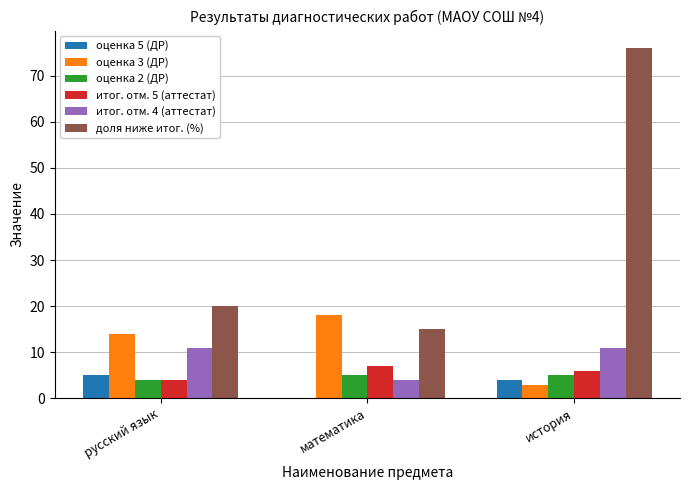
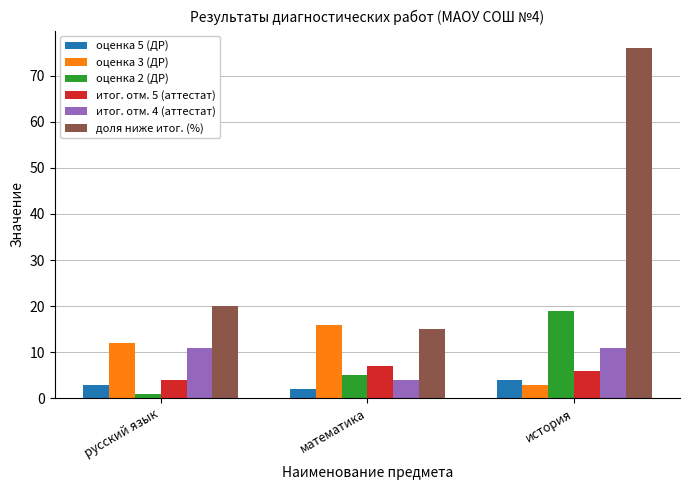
оценка 5 (ДР), русский язык: 5 -> 3
оценка 3 (ДР), русский язык: 14 -> 12
оценка 2 (ДР), русский язык: 4 -> 1
оценка 5 (ДР), математика: 0 -> 2
оценка 3 (ДР), математика: 18 -> 16
оценка 2 (ДР), история: 5 -> 19
